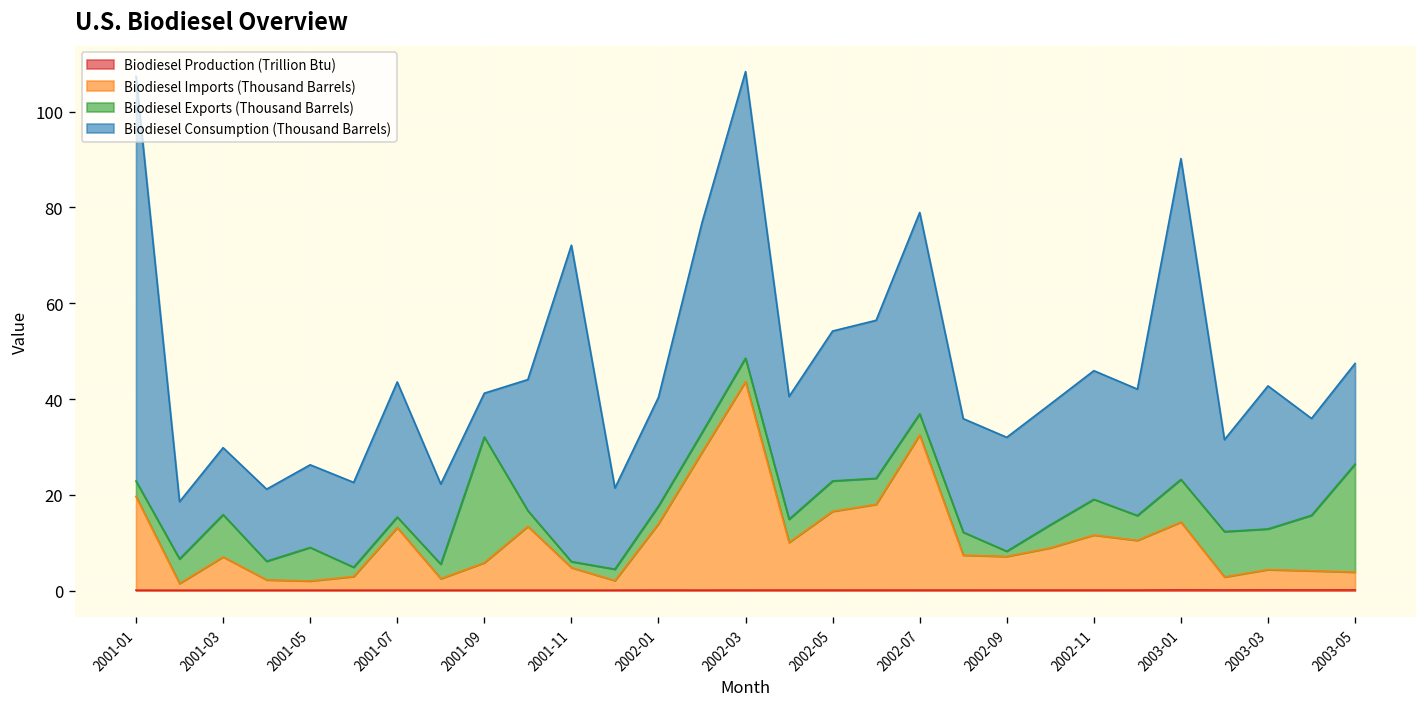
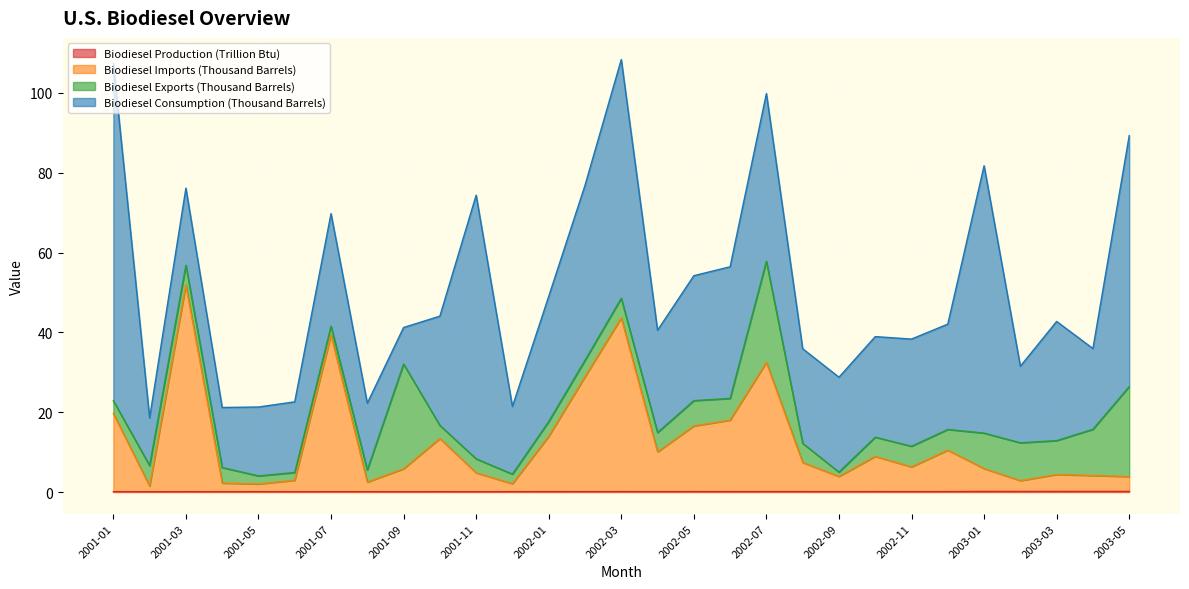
Biodiesel Imports (Thousand Barrels), 2001-03: 7 -> 52
Biodiesel Exports (Thousand Barrels), 2001-03: 9 -> 5
Biodiesel Consumption (Thousand Barrels), 2001-03: 14 -> 19
Biodiesel Exports (Thousand Barrels), 2001-05: 7 -> 2
Biodiesel Imports (Thousand Barrels), 2001-07: 13 -> 39
Biodiesel Exports (Thousand Barrels), 2001-11: 1 -> 4
Biodiesel Consumption (Thousand Barrels), 2002-01: 23 -> 31
Biodiesel Exports (Thousand Barrels), 2002-07: 4 -> 25
Biodiesel Imports (Thousand Barrels), 2002-09: 7 -> 4
Biodiesel Imports (Thousand Barrels), 2002-11: 12 -> 6
Biodiesel Exports (Thousand Barrels), 2002-11: 7 -> 5
Biodiesel Imports (Thousand Barrels), 2003-01: 14 -> 6
Biodiesel Consumption (Thousand Barrels), 2003-05: 21 -> 63
